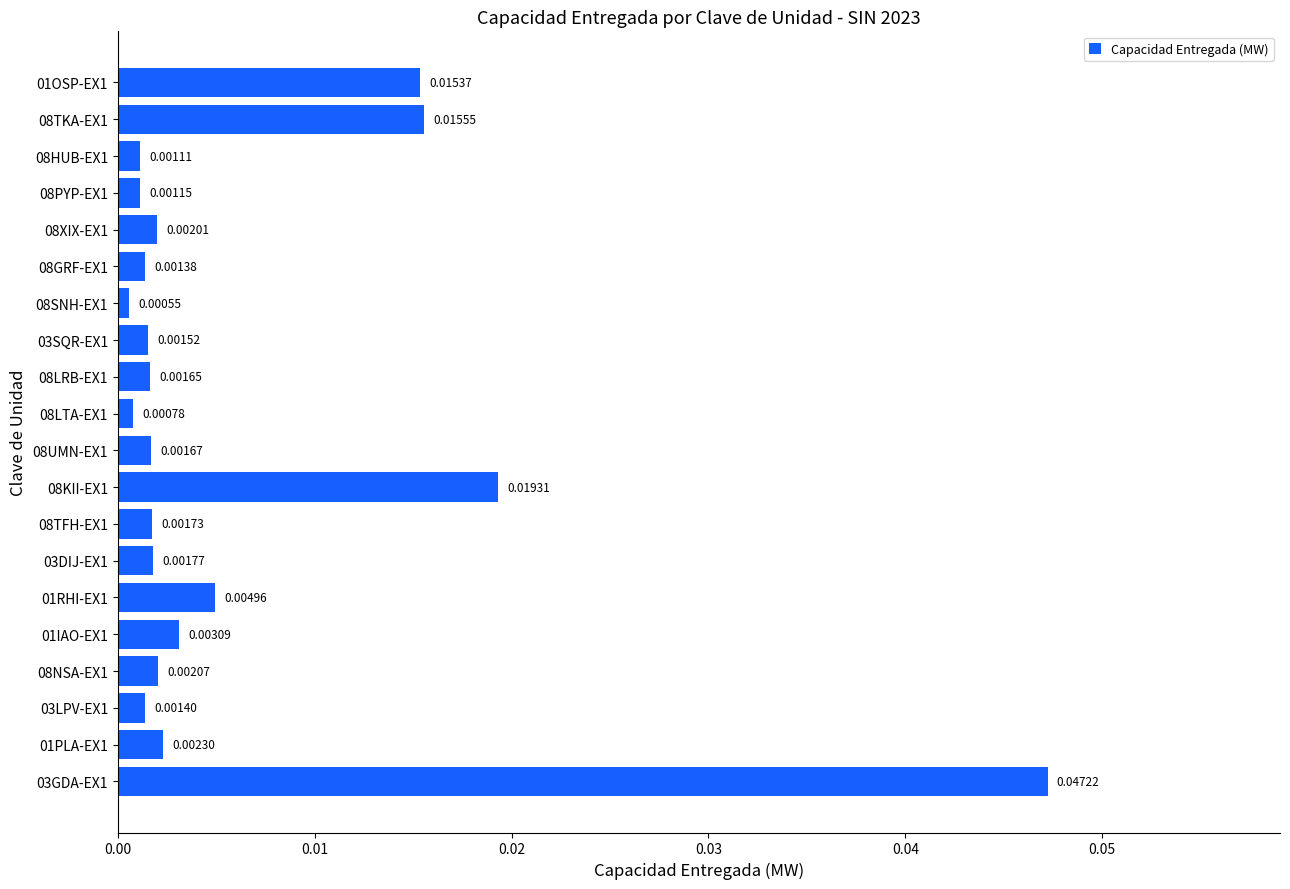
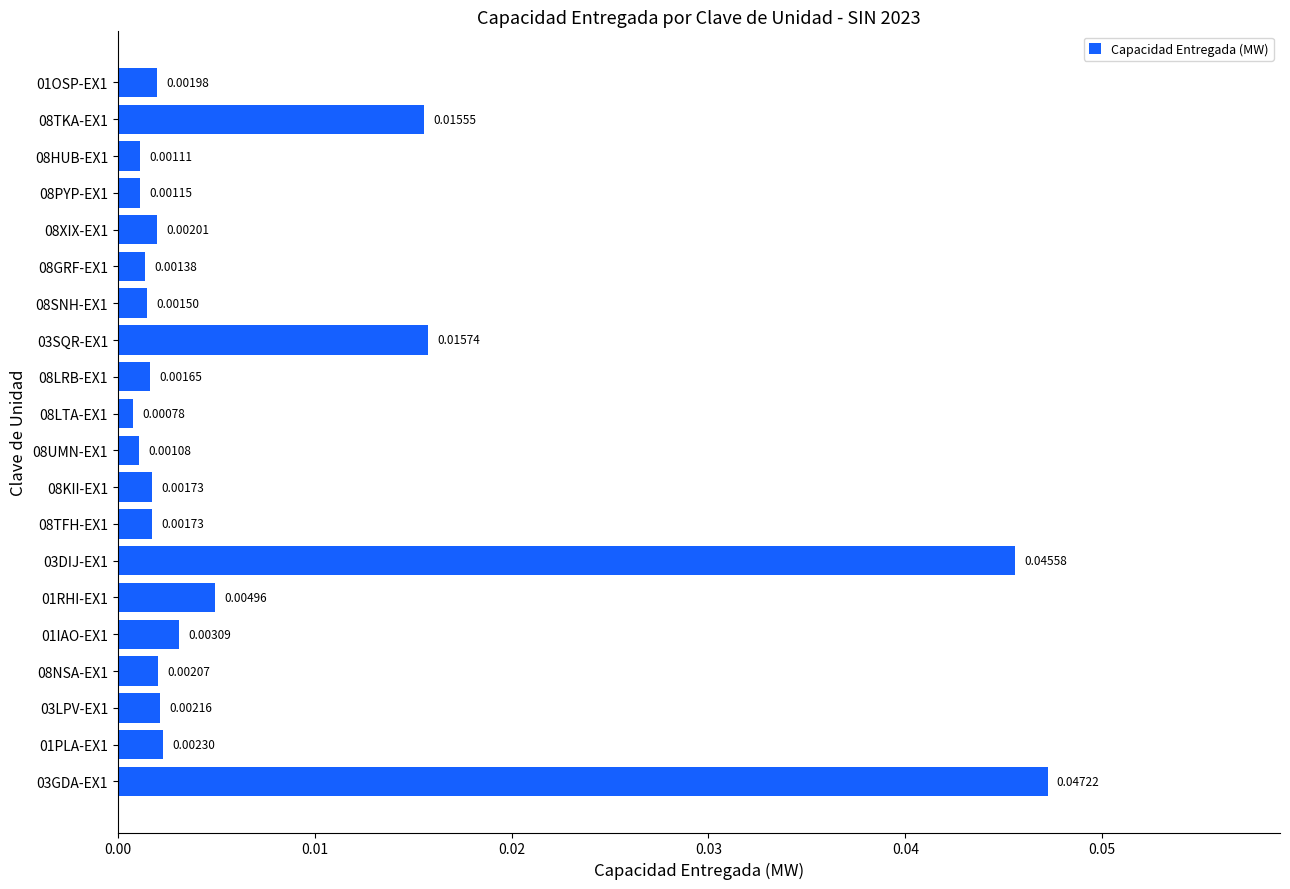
01OSP-EX1: 0.01537 -> 0.00198
08SNH-EX1: 0.00055 -> 0.00150
03SQR-EX1: 0.00152 -> 0.01574
08UMN-EX1: 0.00167 -> 0.00108
08KII-EX1: 0.01931 -> 0.00173
03DIJ-EX1: 0.00177 -> 0.04558
03LPV-EX1: 0.00140 -> 0.00216
